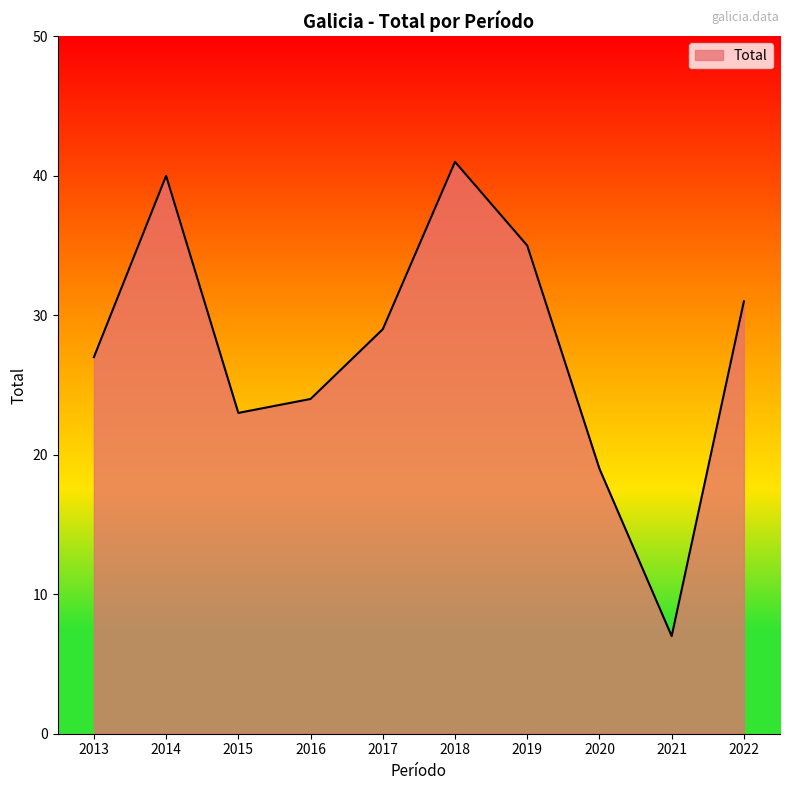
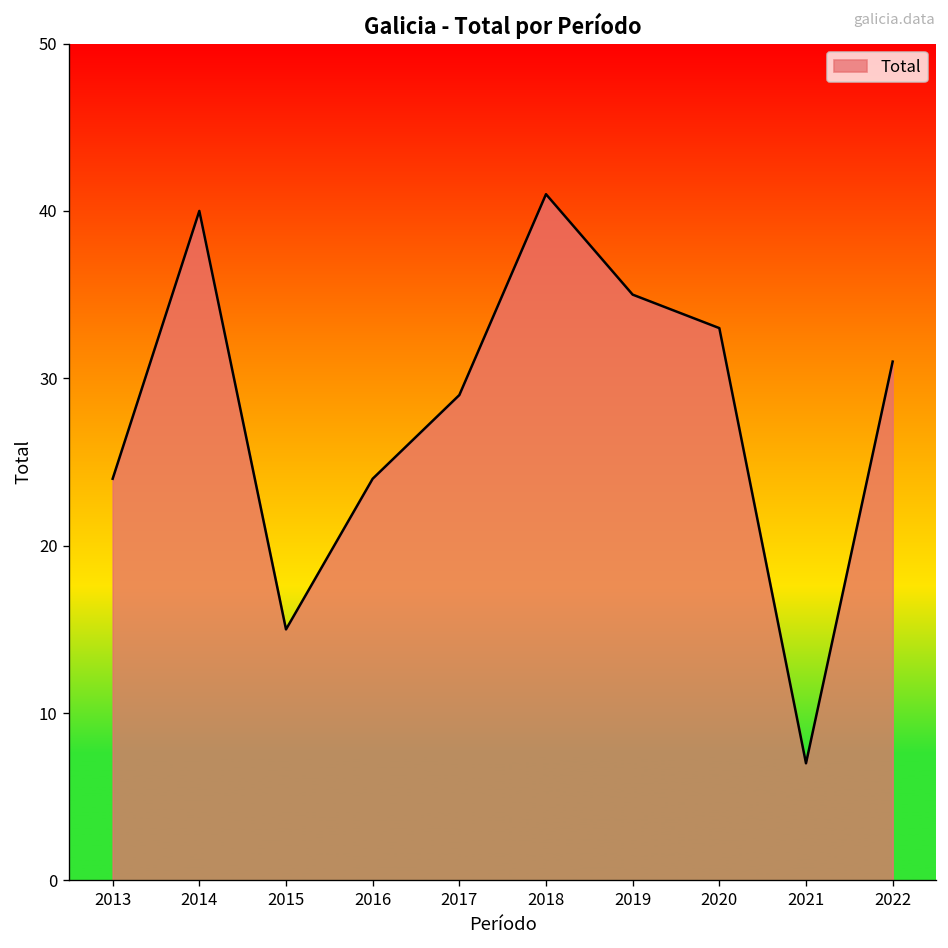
2013: 27 -> 24
2015: 23 -> 15
2020: 19 -> 33
